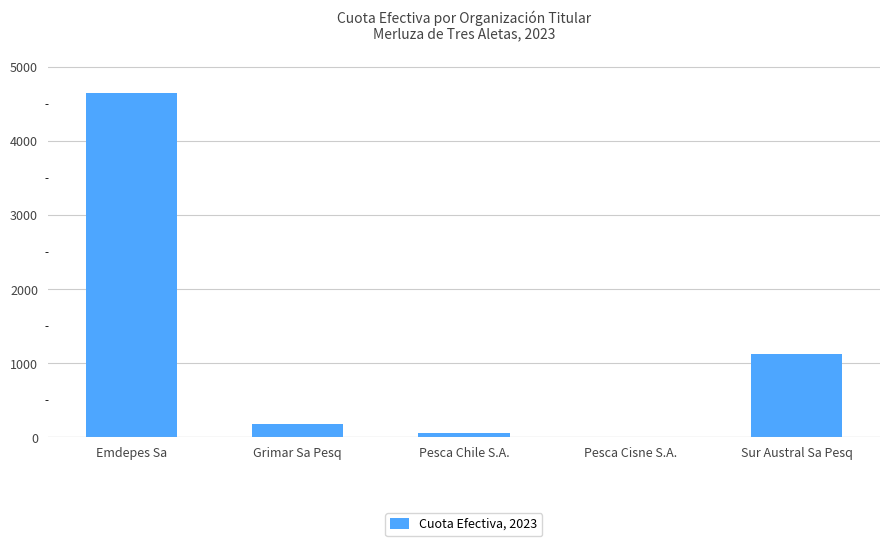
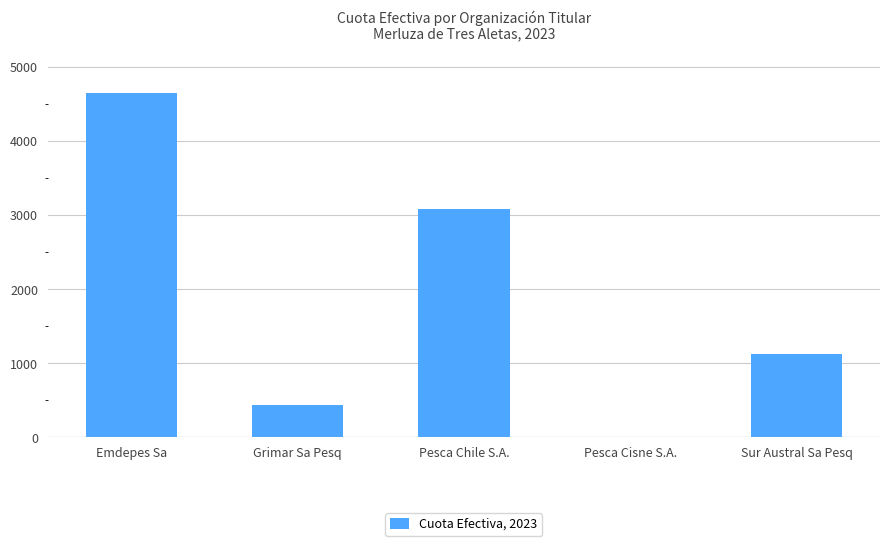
Grimar Sa Pesq: 200 -> 400
Pesca Chile S.A.: 100 -> 3100
